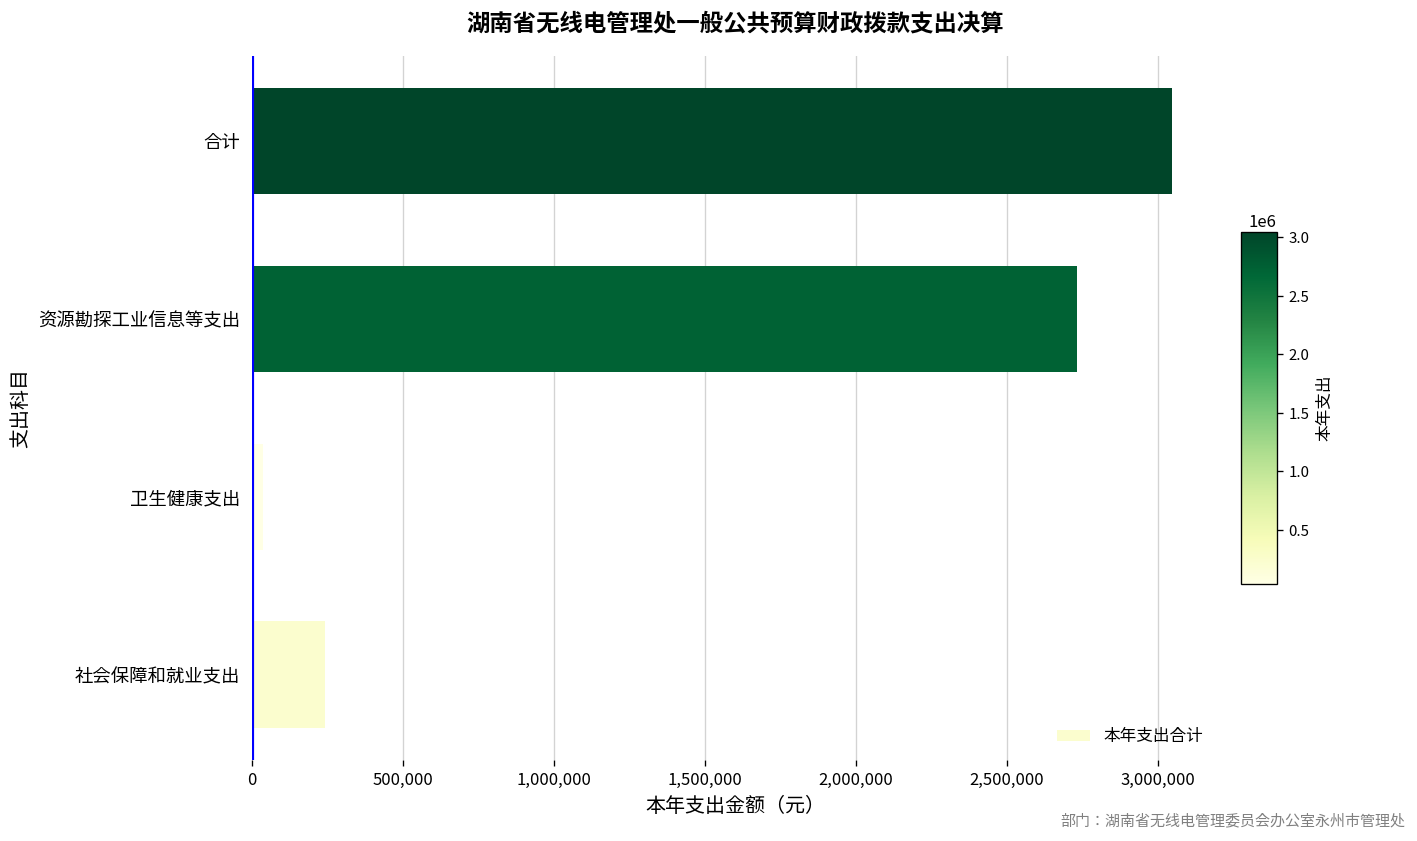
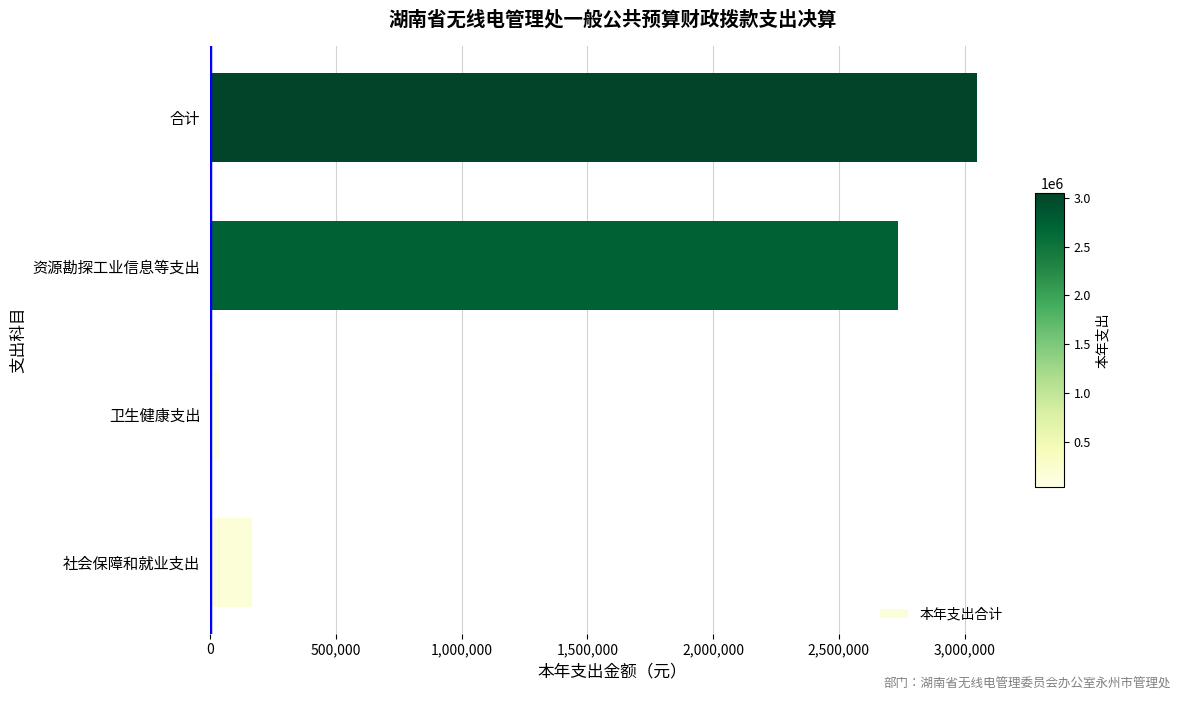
社会保障和就业支出: 240,000 -> 170,000
